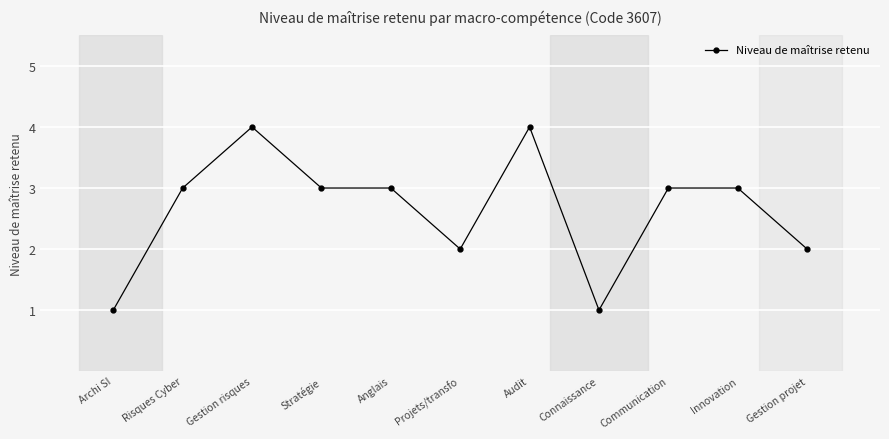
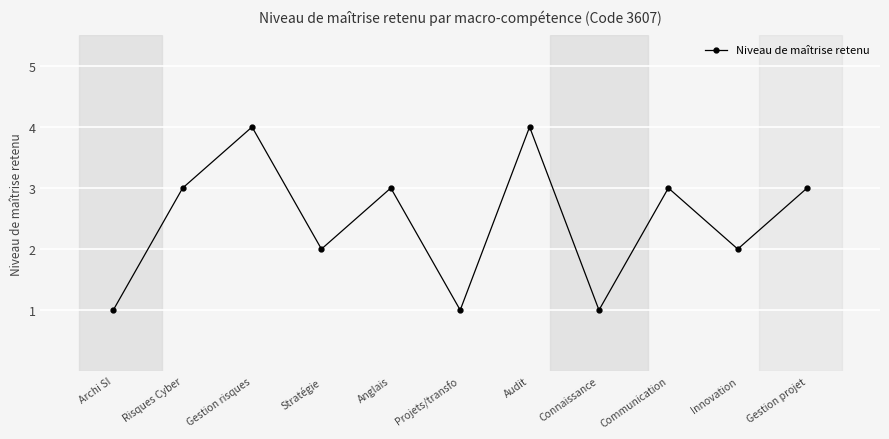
Stratégie: 3 -> 2
Projets/transfo: 2 -> 1
Innovation: 3 -> 2
Gestion projet: 2 -> 3
